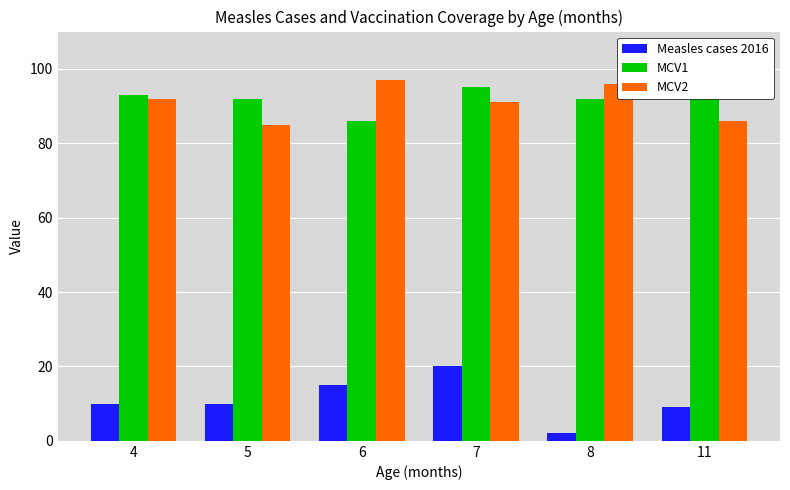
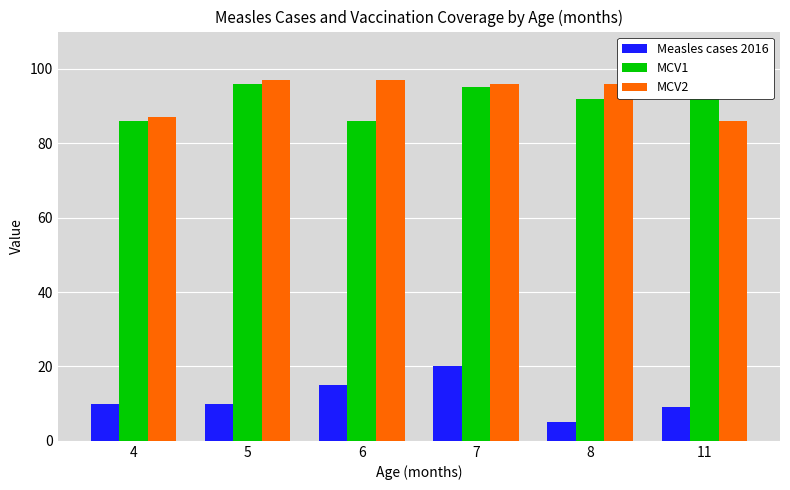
MCV1, 4: 93 -> 86
MCV2, 4: 92 -> 87
MCV1, 5: 92 -> 96
MCV2, 5: 85 -> 97
MCV2, 7: 91 -> 96
Measles cases 2016, 8: 2 -> 5
